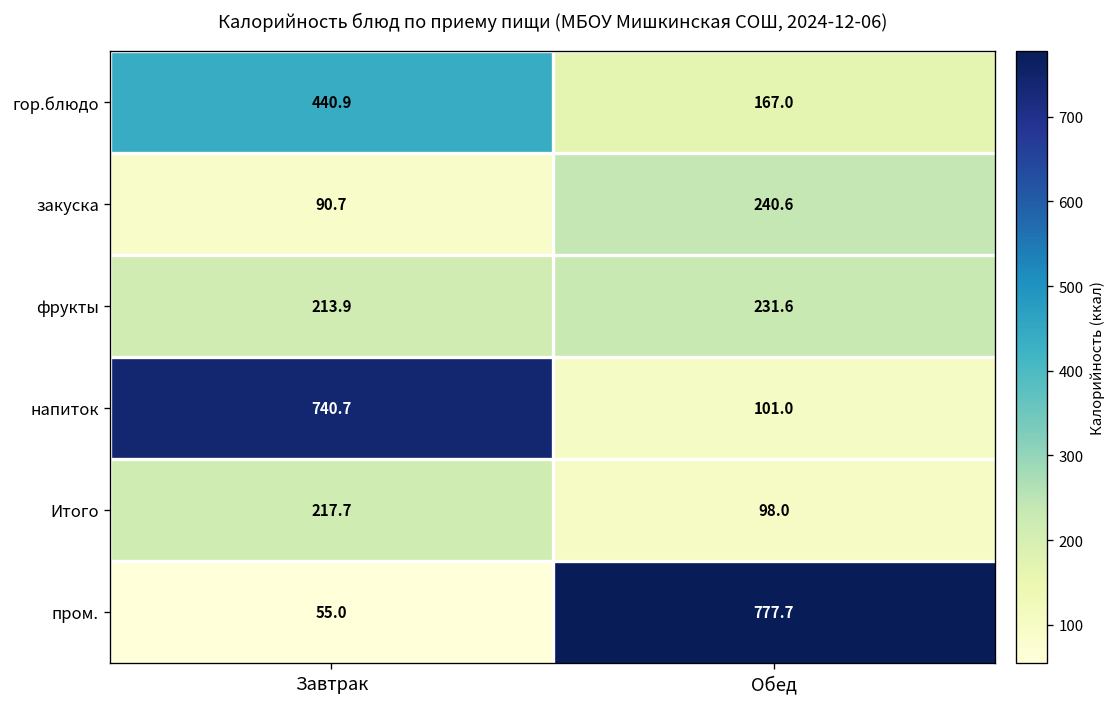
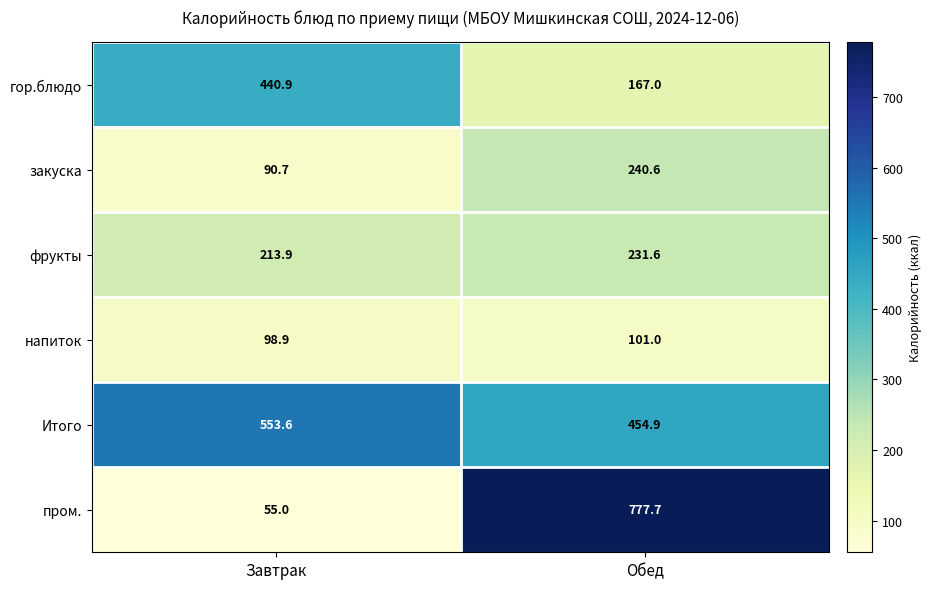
напиток, Завтрак: 740.7 -> 98.9
Итого, Завтрак: 217.7 -> 553.6
Итого, Обед: 98.0 -> 454.9
